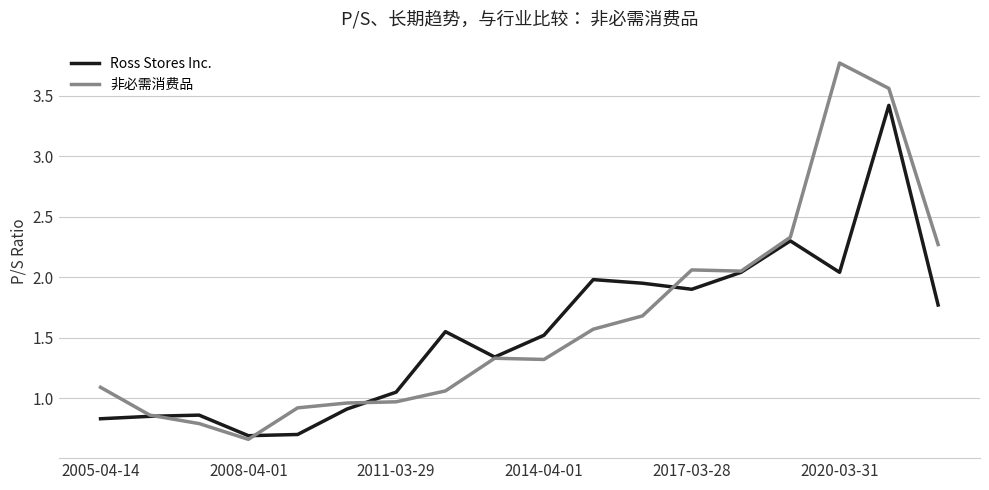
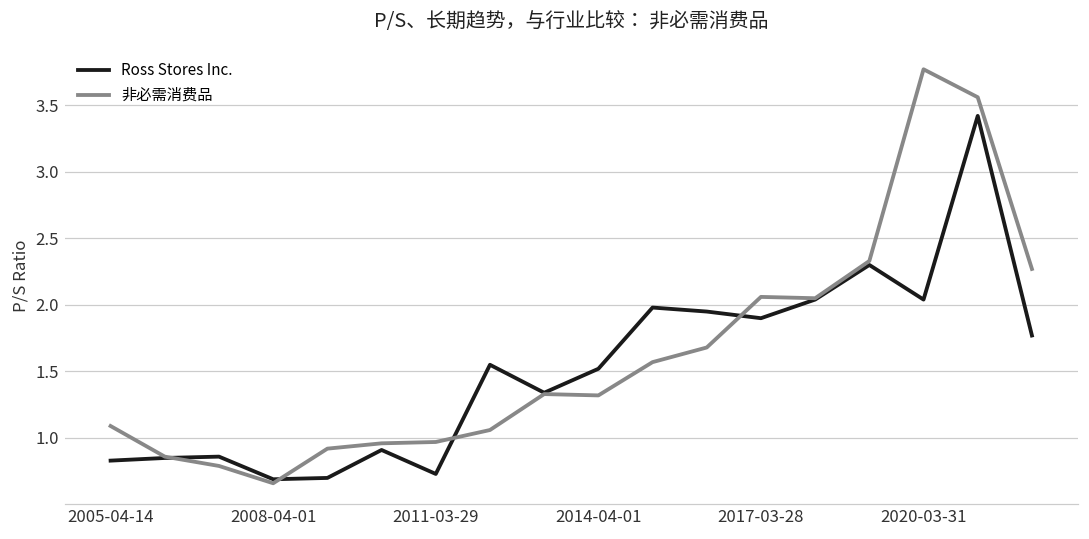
Ross Stores Inc., 2011-03-29: 1.05 -> 0.73
